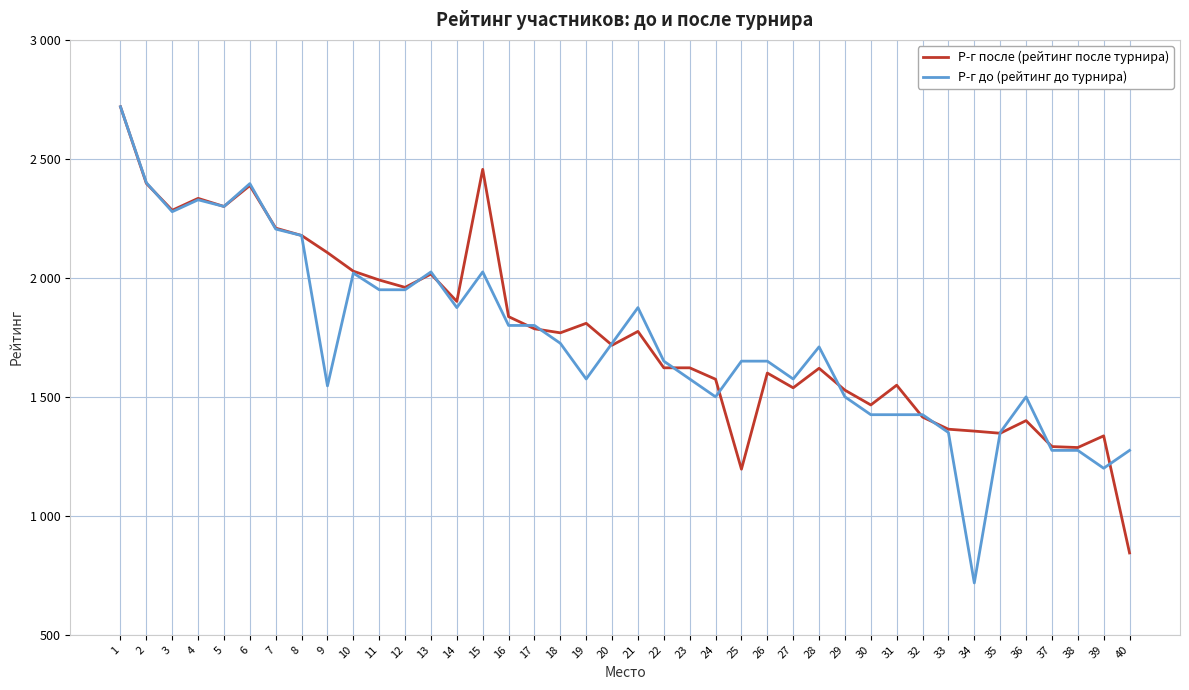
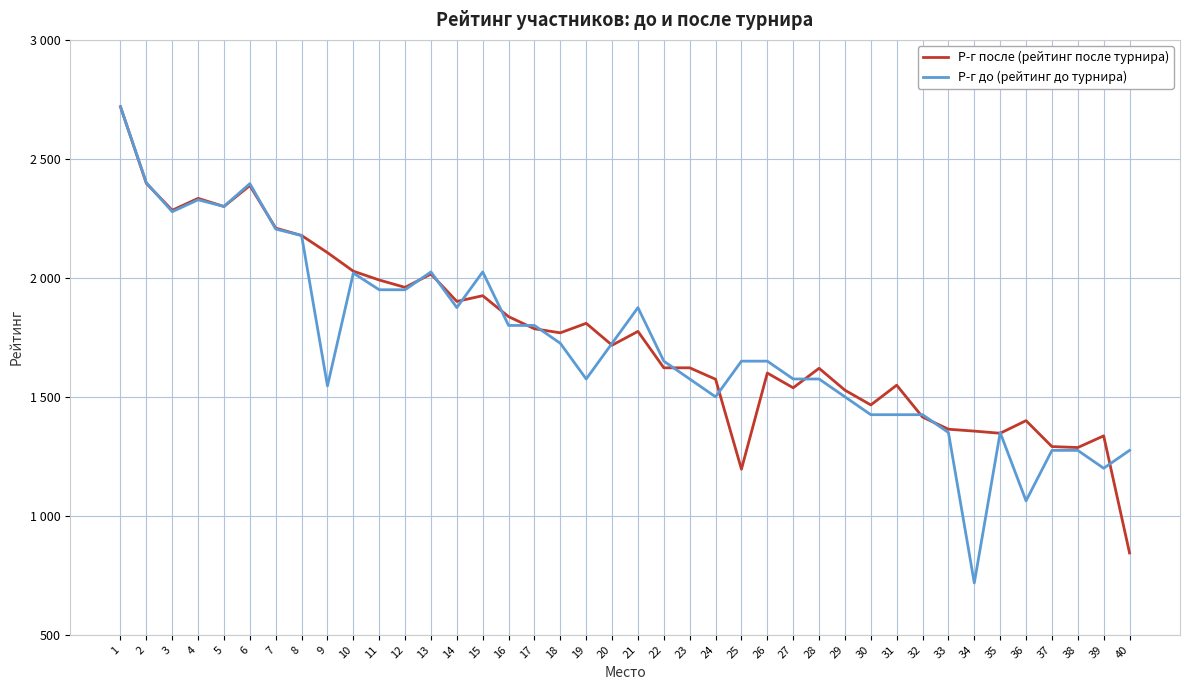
Р-г после (рейтинг после турнира), 15: 2460 -> 1930
Р-г до (рейтинг до турнира), 28: 1710 -> 1580
Р-г до (рейтинг до турнира), 36: 1500 -> 1060
